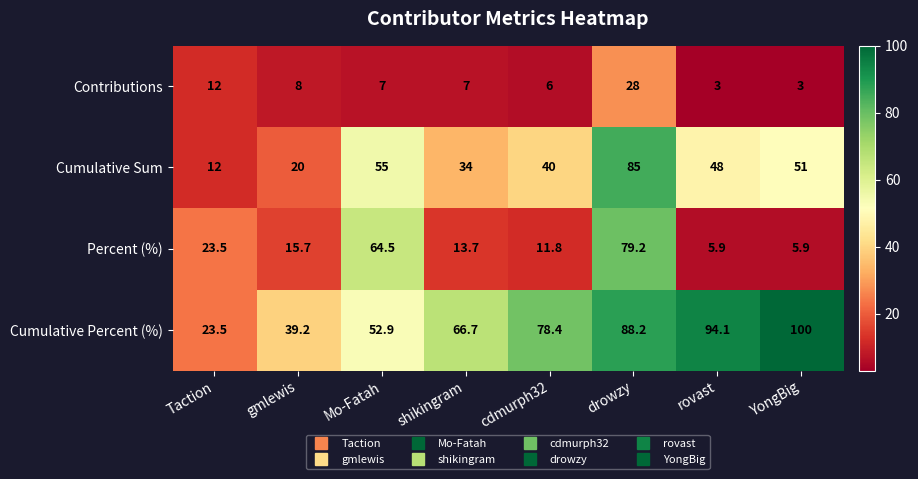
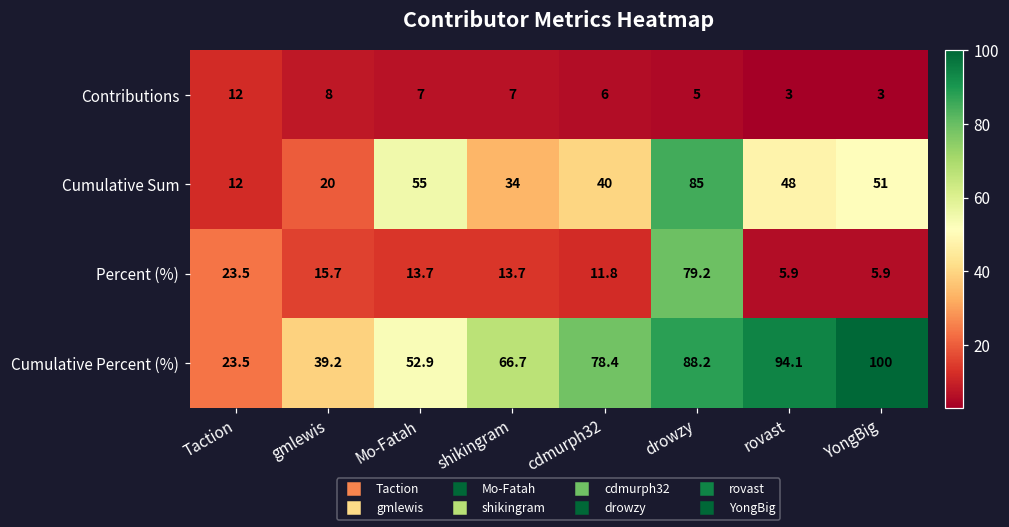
Contributions, drowzy: 28 -> 5
Percent (%), Mo-Fatah: 64.5 -> 13.7
